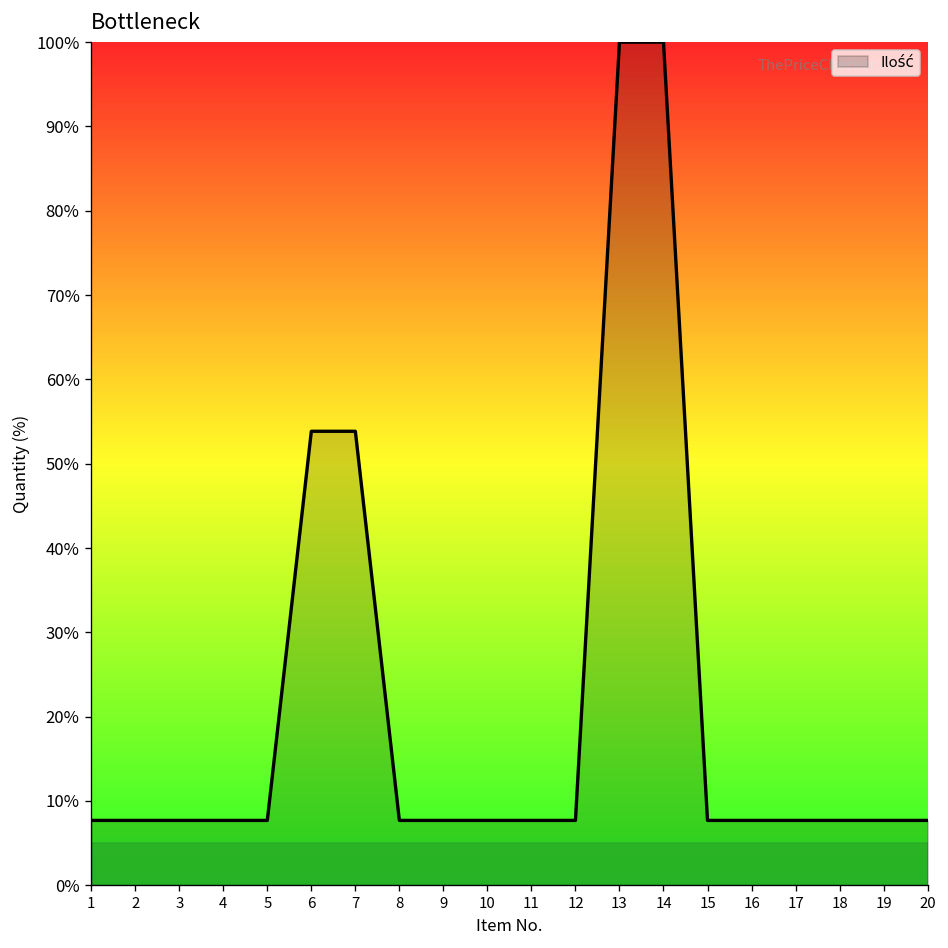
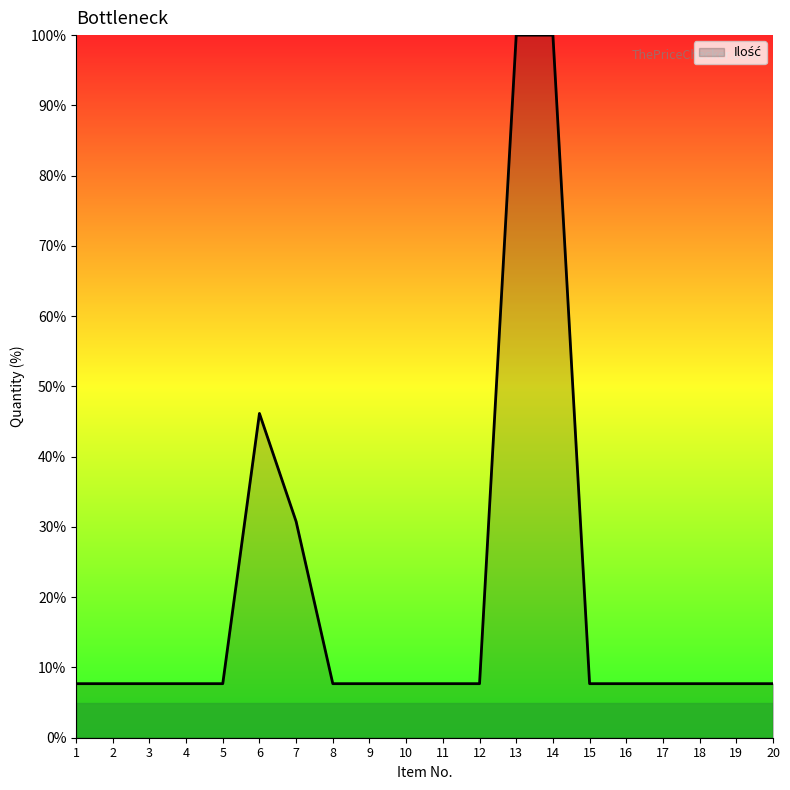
6: 54% -> 46%
7: 54% -> 31%
